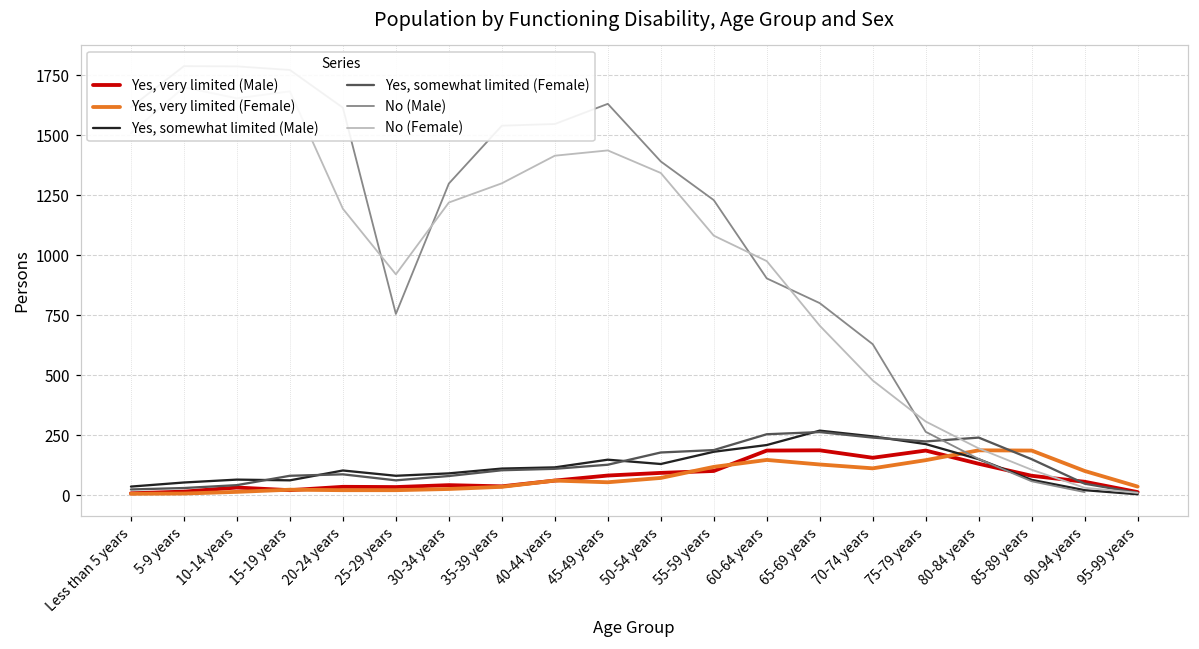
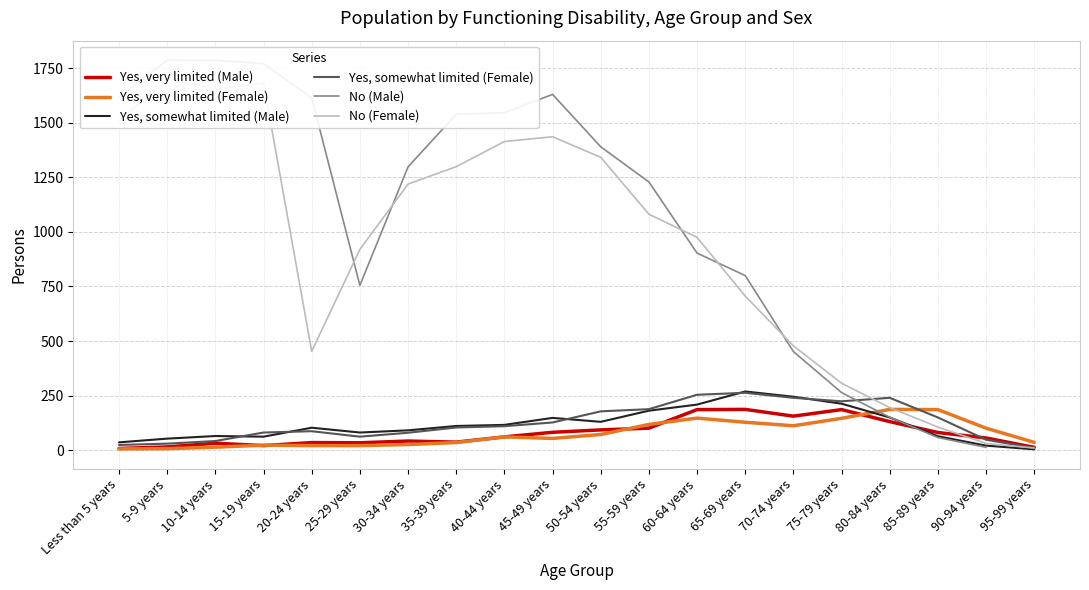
No (Female), 20-24 years: 1190 -> 450
No (Male), 70-74 years: 630 -> 450
